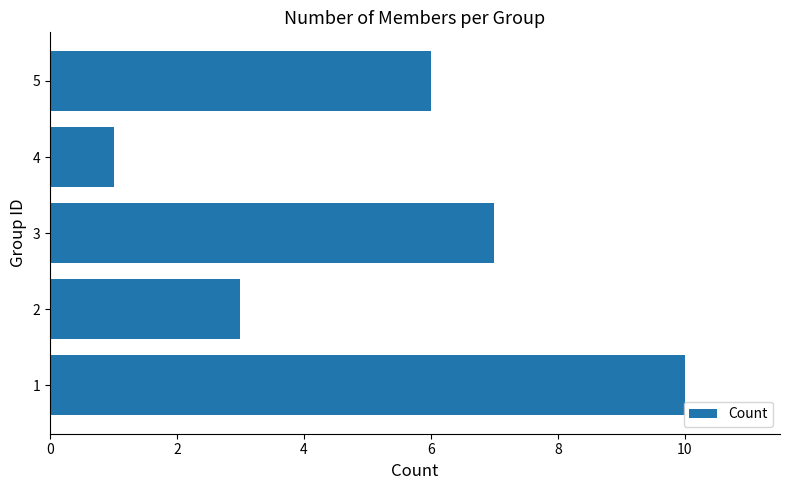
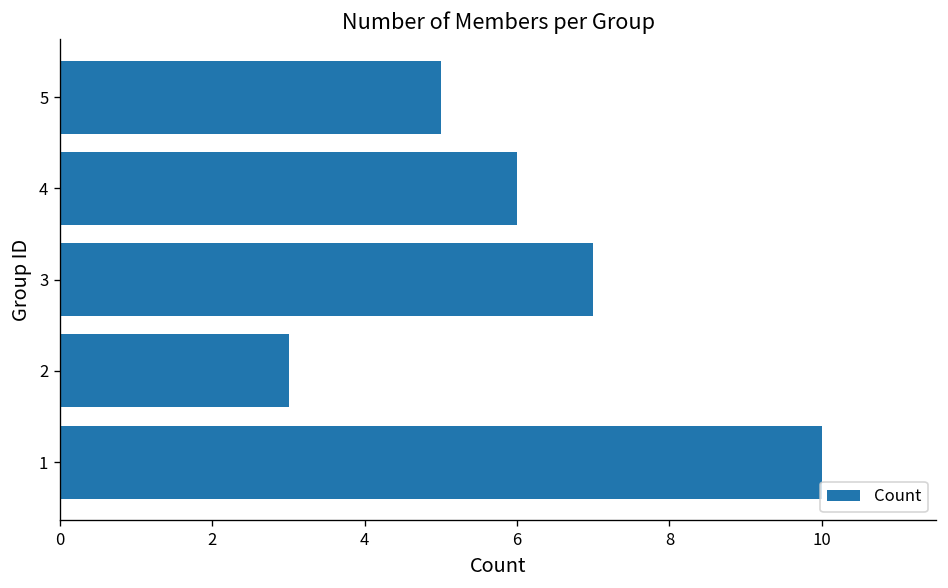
5: 6 -> 5
4: 1 -> 6
